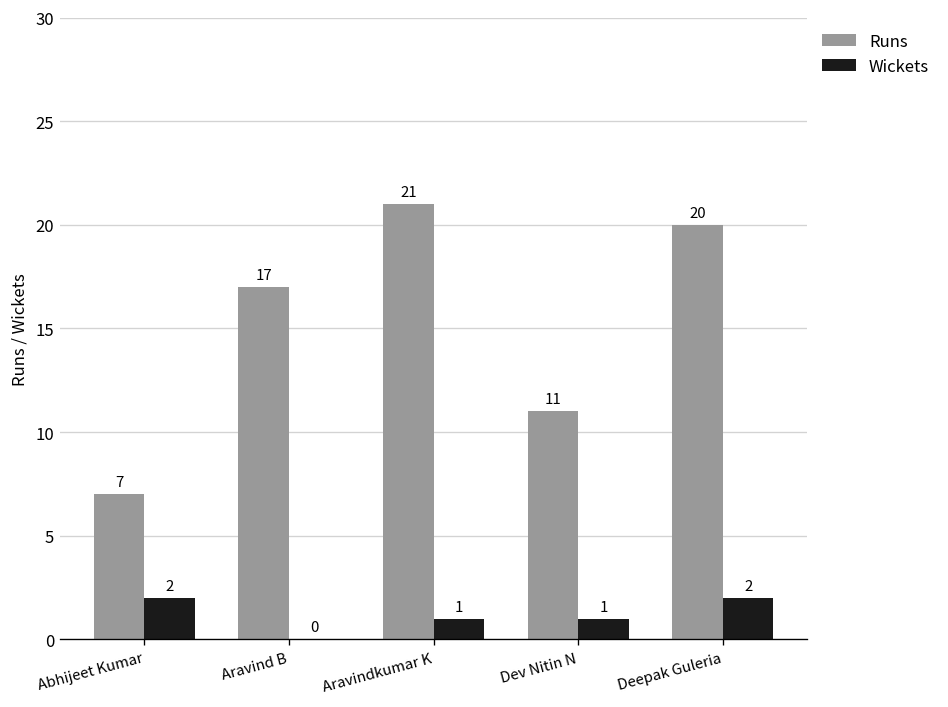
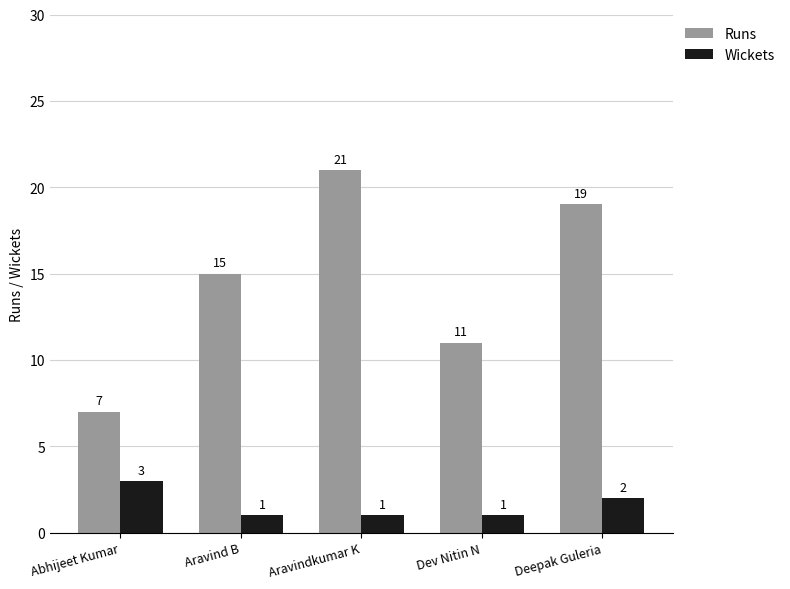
Wickets, Abhijeet Kumar: 2 -> 3
Runs, Aravind B: 17 -> 15
Wickets, Aravind B: 0 -> 1
Runs, Deepak Guleria: 20 -> 19
